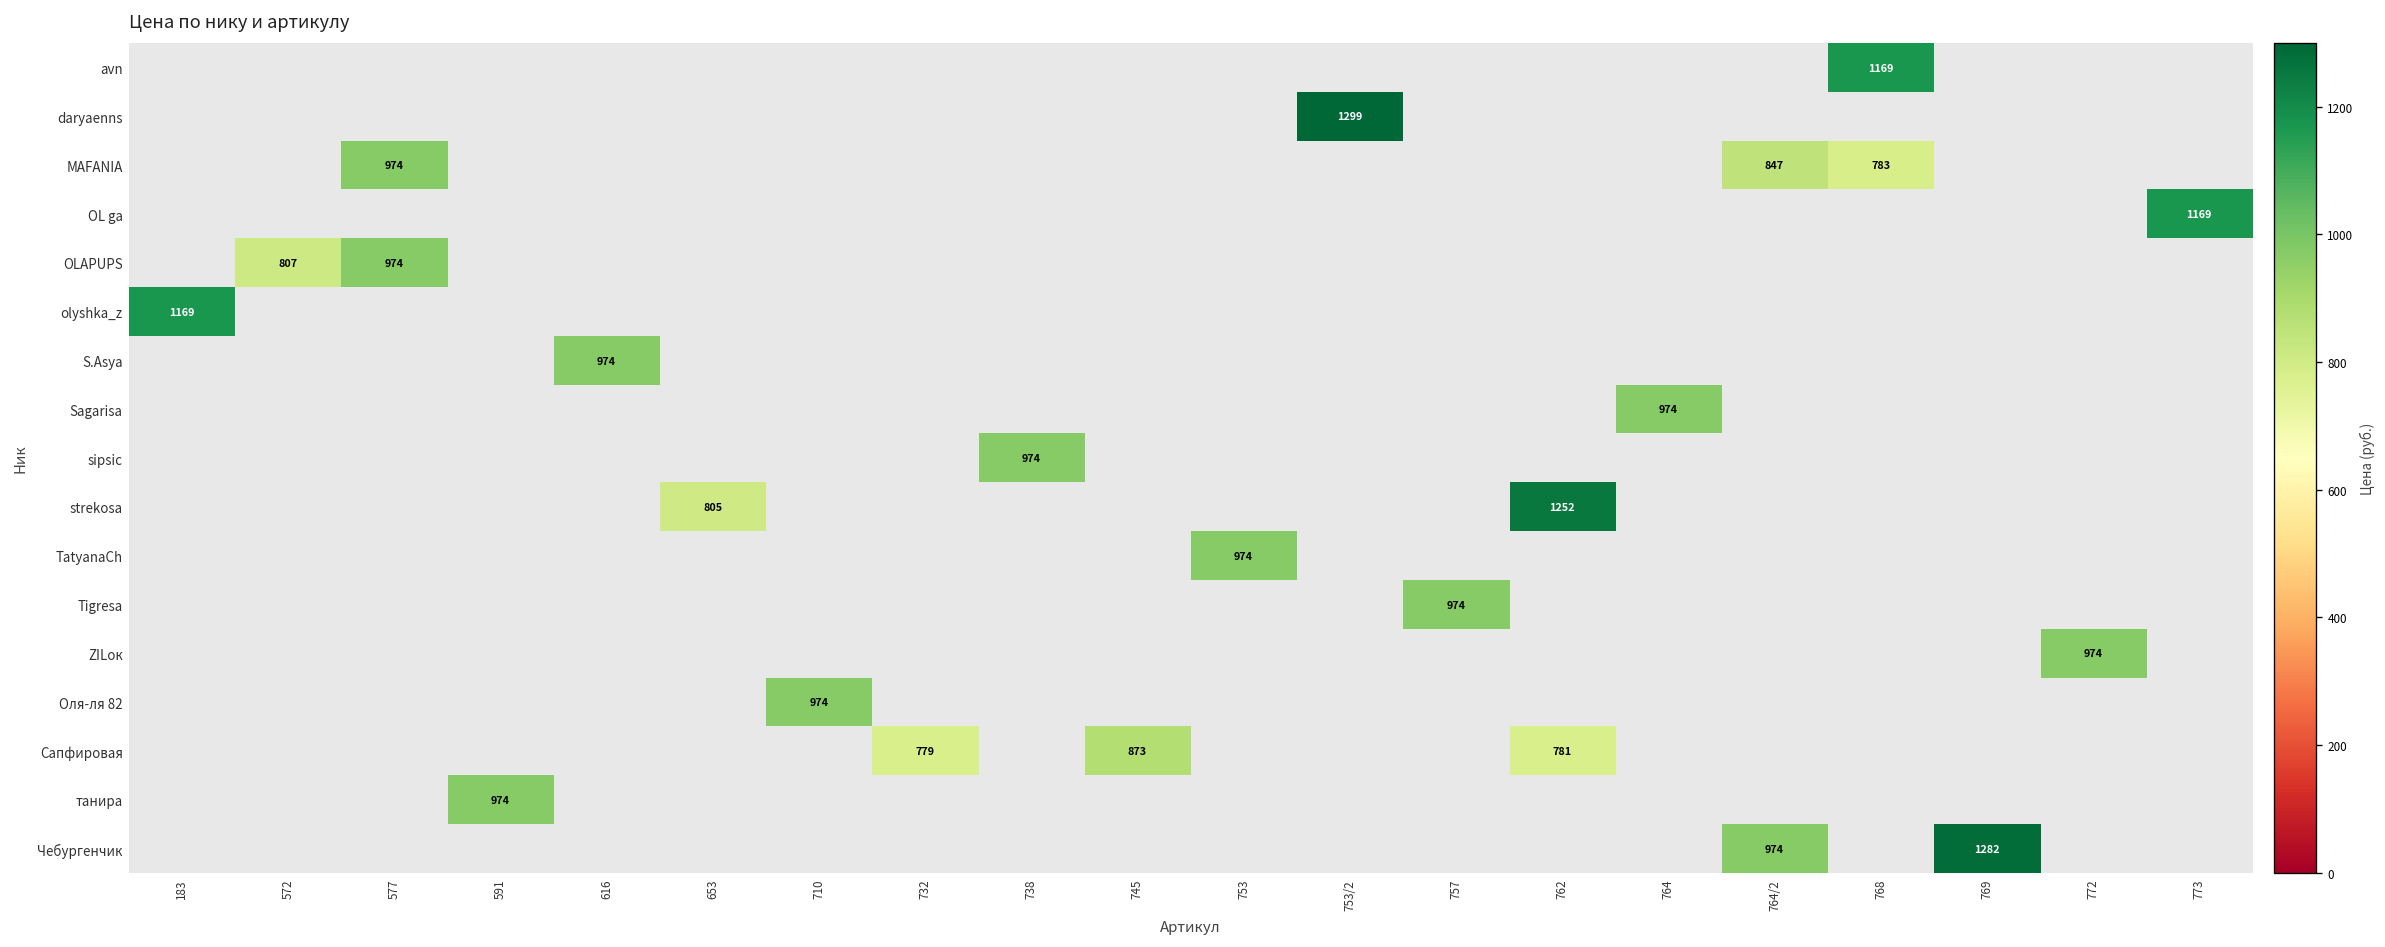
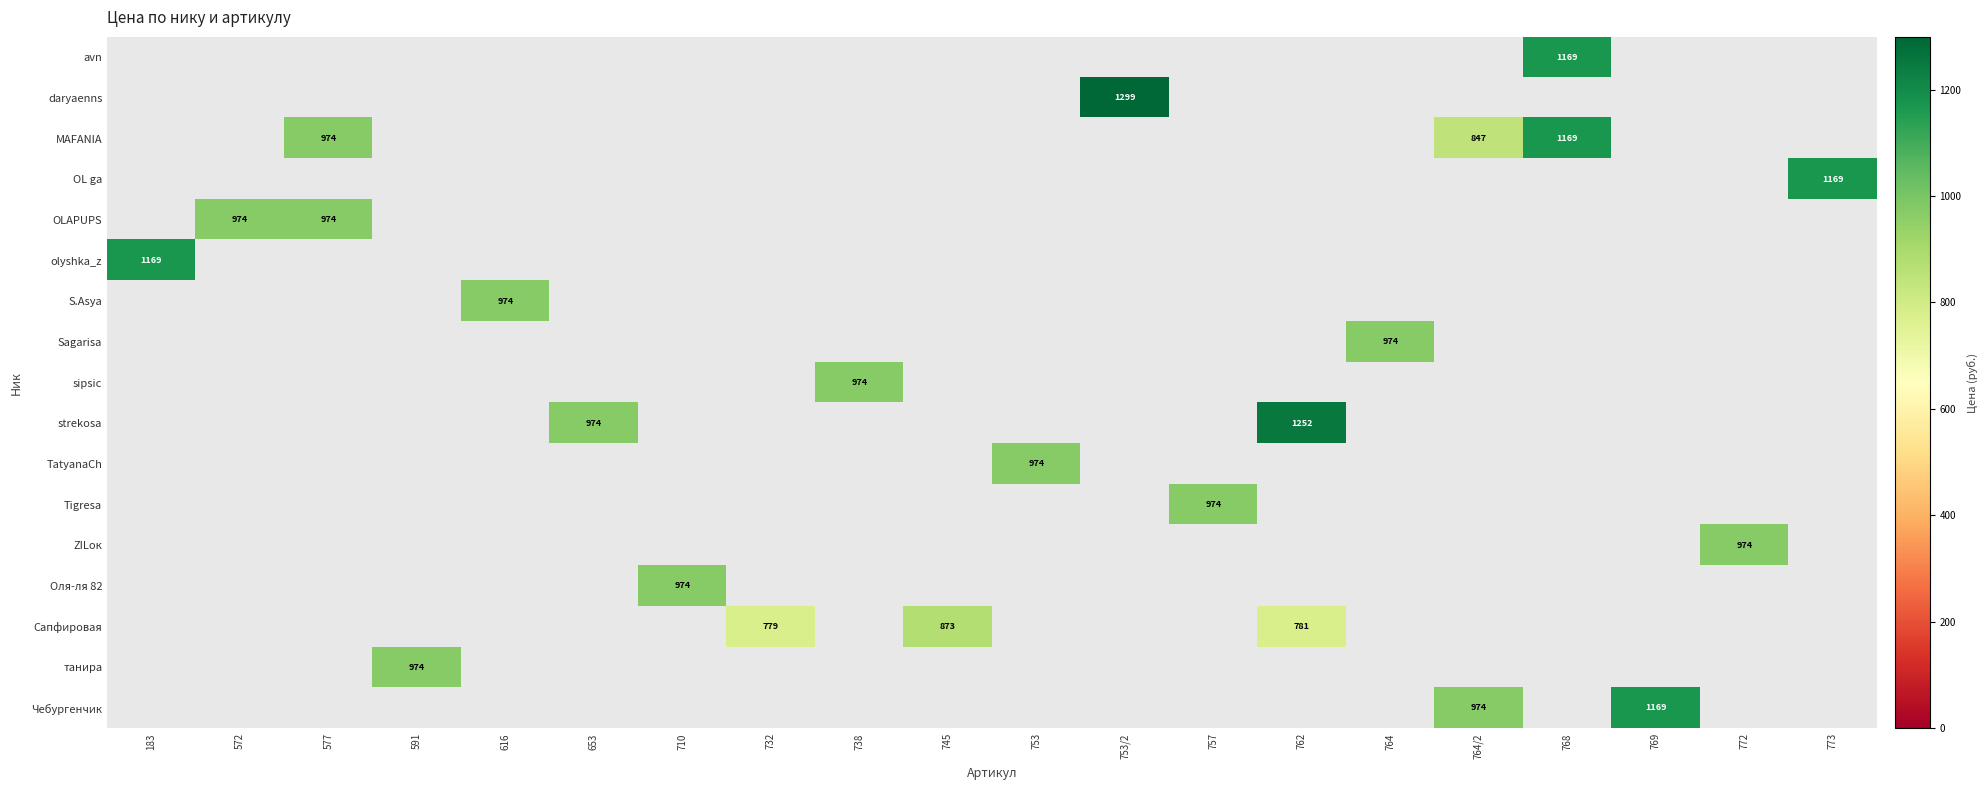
MAFANIA, 768: 783 -> 1169
OLAPUPS, 572: 807 -> 974
strekosa, 653: 805 -> 974
Чебургенчик, 769: 1282 -> 1169
